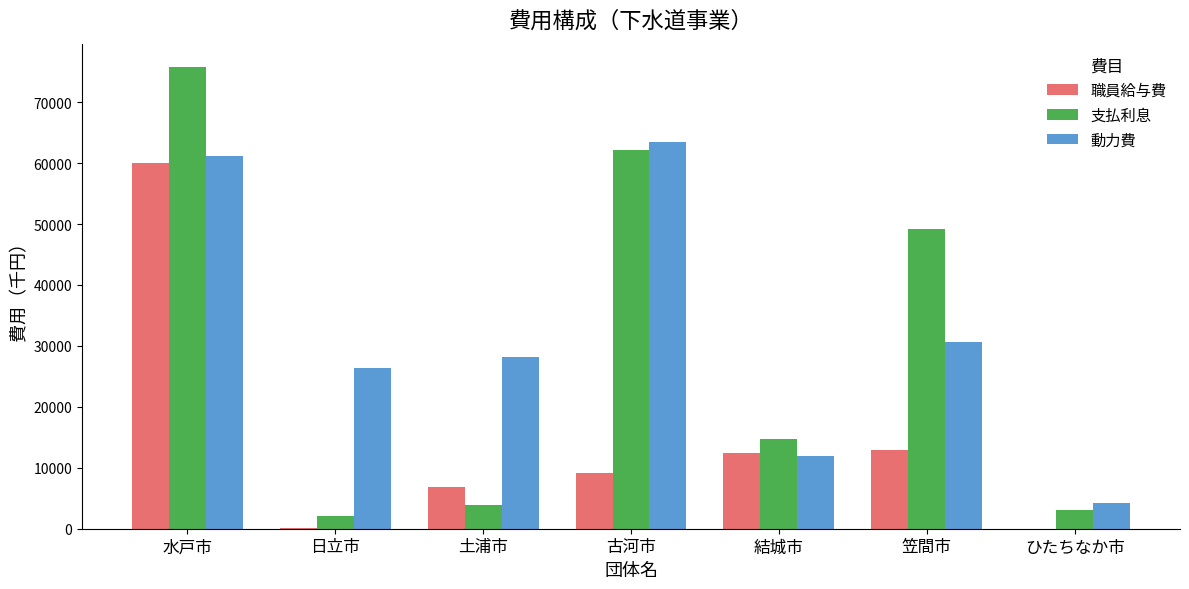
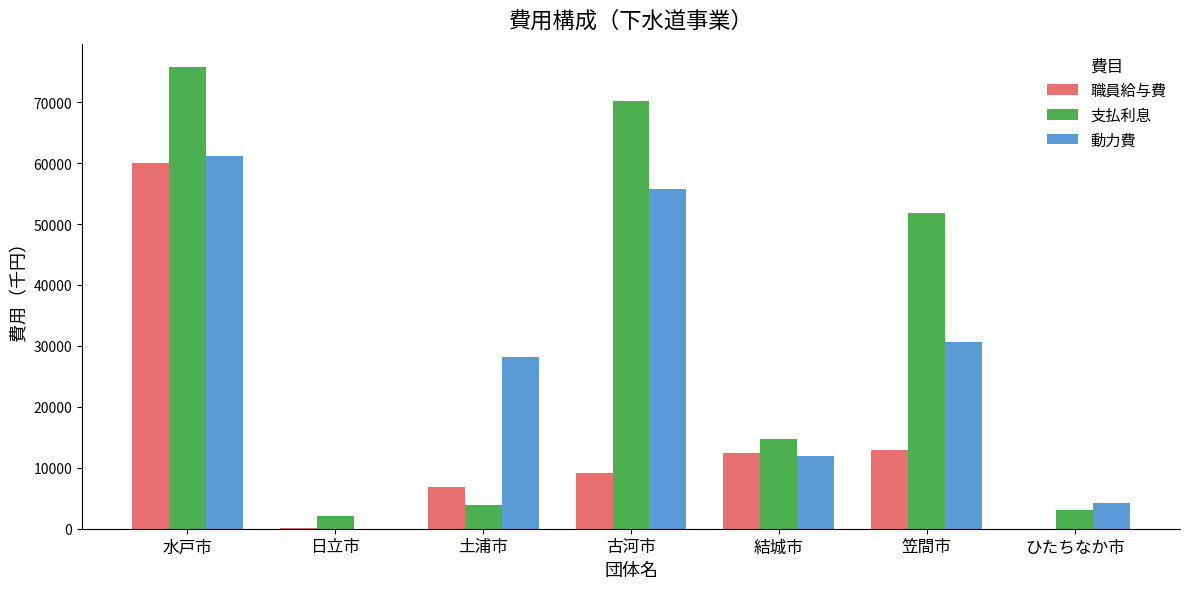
動力費, 日立市: 26000 -> 0
支払利息, 古河市: 62000 -> 70000
動力費, 古河市: 64000 -> 56000
支払利息, 笠間市: 49000 -> 52000
